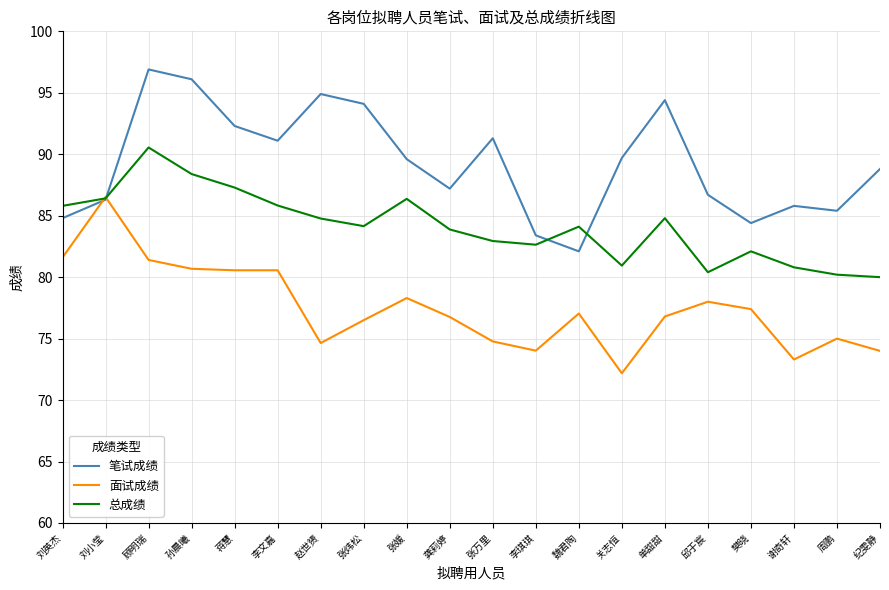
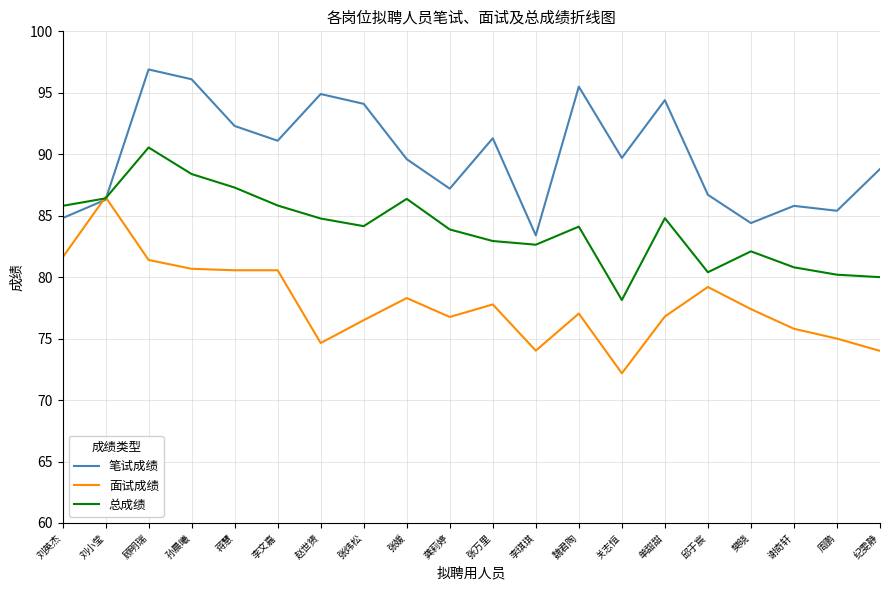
面试成绩, 张万里: 74.8 -> 77.8
笔试成绩, 魏君陶: 82.1 -> 95.5
总成绩, 关志恒: 80.9 -> 78.1
面试成绩, 邱于宸: 78.0 -> 79.2
面试成绩, 谢奇轩: 73.3 -> 75.8
